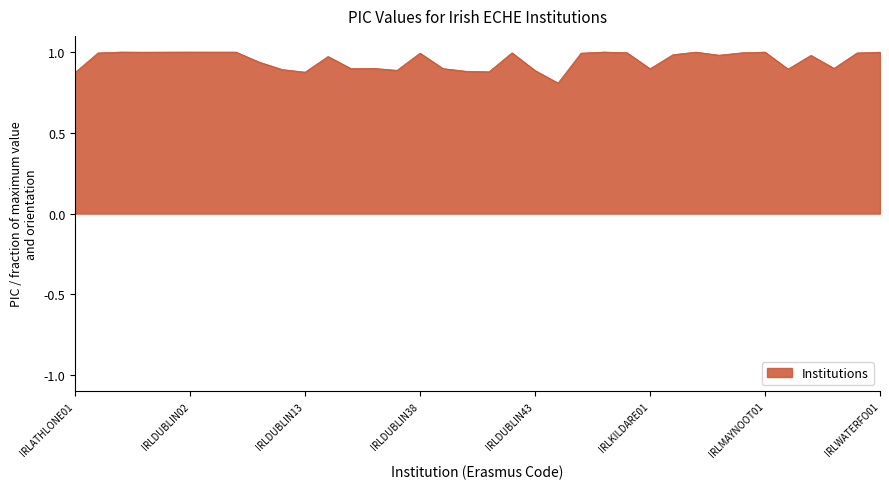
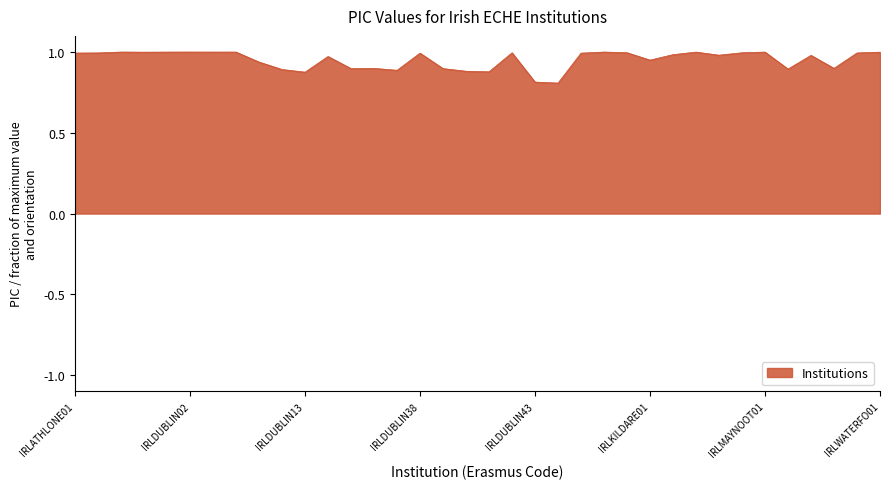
IRLATHLONE01: 0.87 -> 0.99
IRLDUBLIN43: 0.89 -> 0.81
IRLKILDARE01: 0.90 -> 0.95
